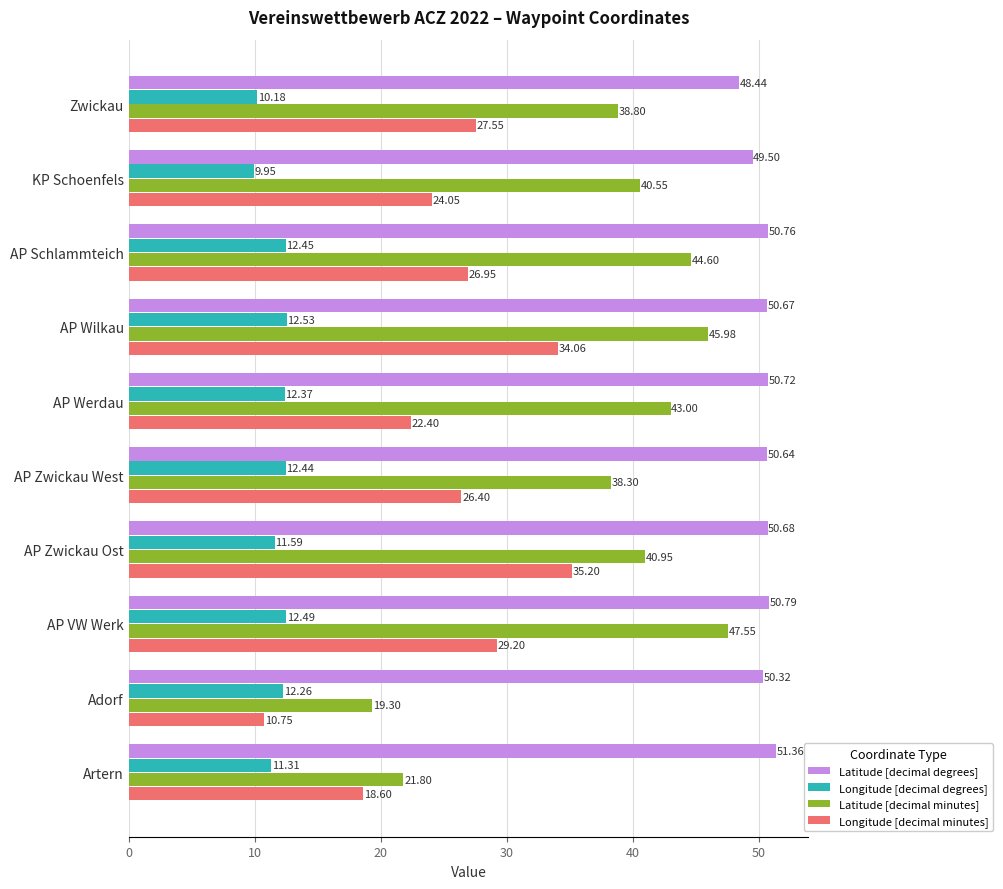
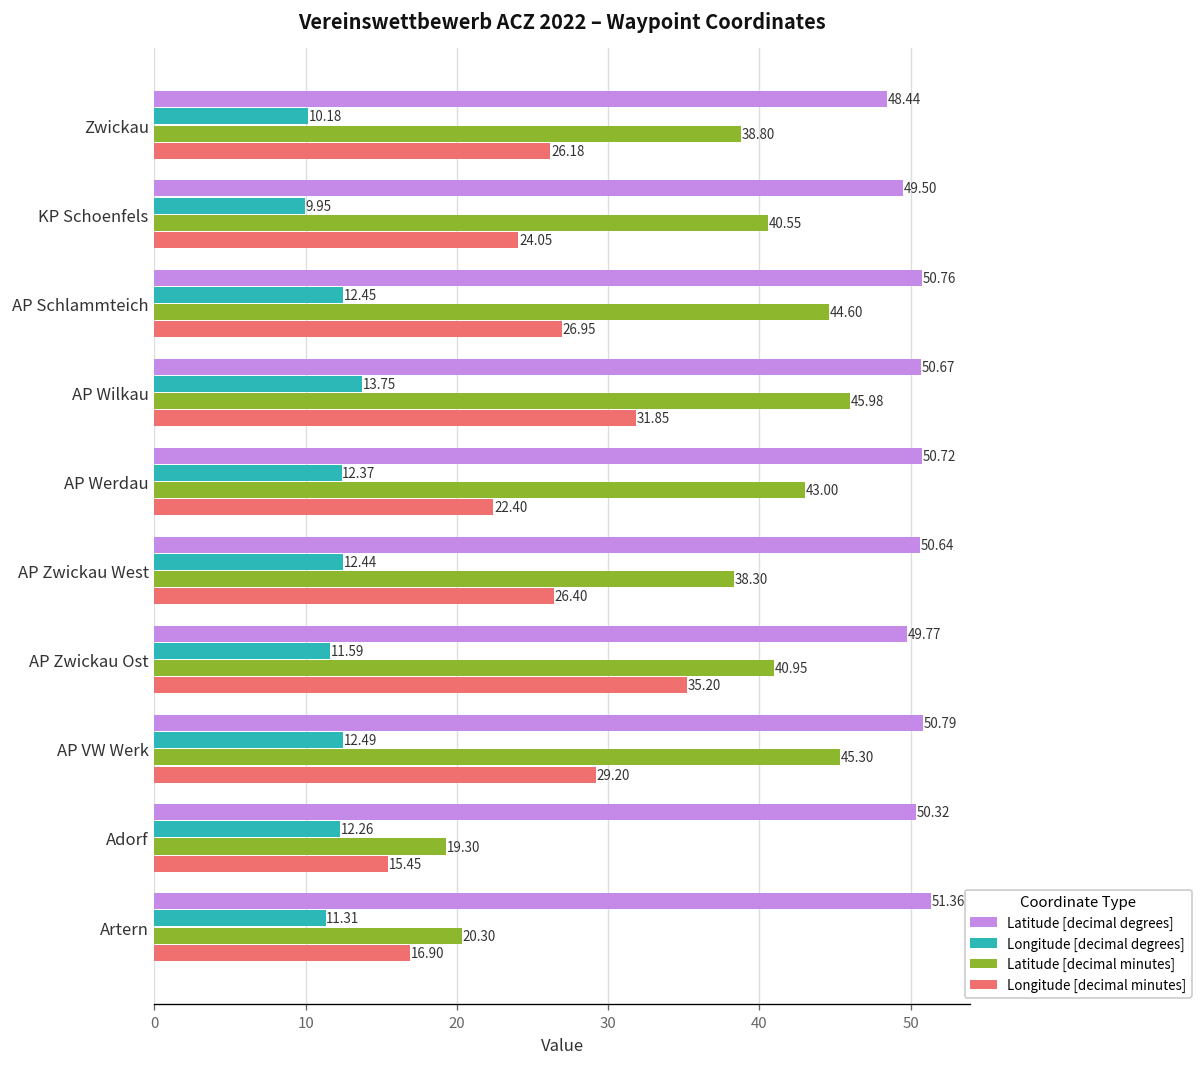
Longitude [decimal minutes], Zwickau: 27.55 -> 26.18
Longitude [decimal degrees], AP Wilkau: 12.53 -> 13.75
Longitude [decimal minutes], AP Wilkau: 34.06 -> 31.85
Latitude [decimal degrees], AP Zwickau Ost: 50.68 -> 49.77
Latitude [decimal minutes], AP VW Werk: 47.55 -> 45.30
Longitude [decimal minutes], Adorf: 10.75 -> 15.45
Latitude [decimal minutes], Artern: 21.80 -> 20.30
Longitude [decimal minutes], Artern: 18.60 -> 16.90
